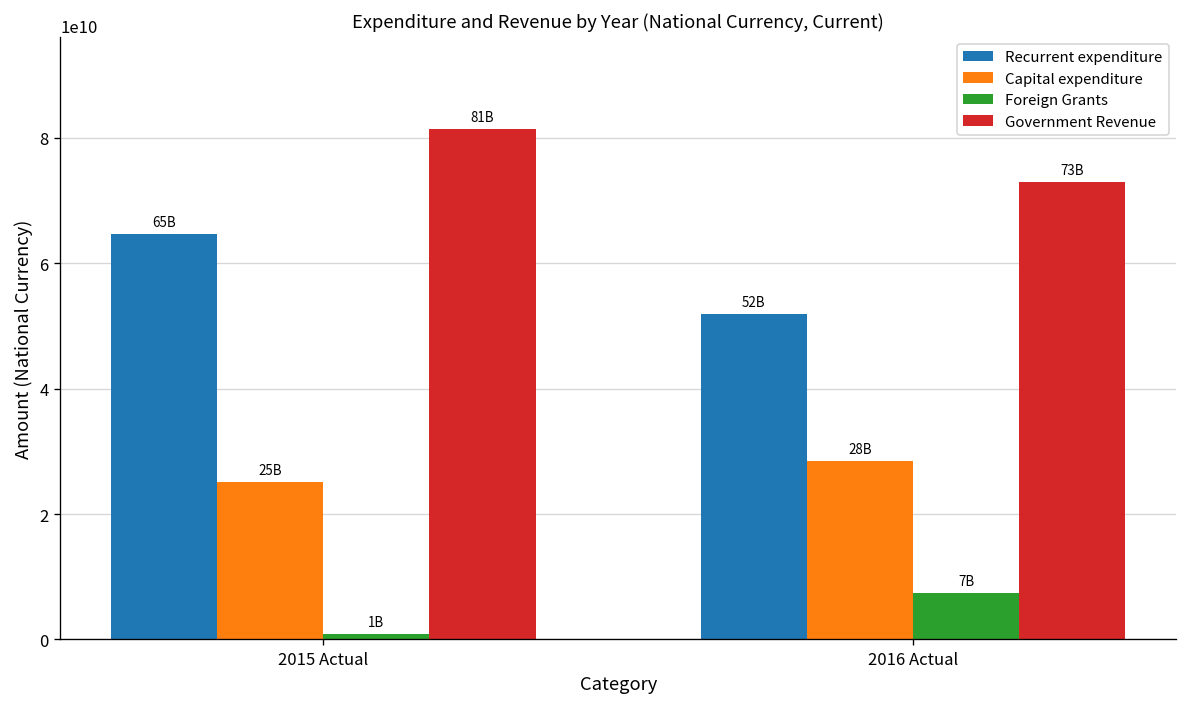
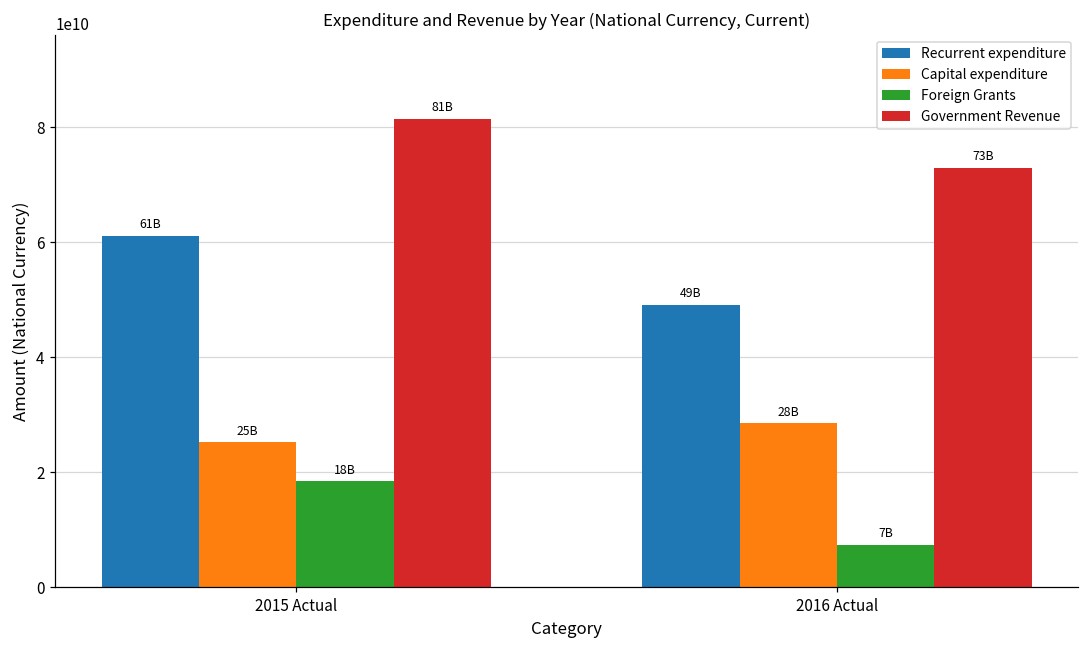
Recurrent expenditure, 2015 Actual: 65B -> 61B
Foreign Grants, 2015 Actual: 1B -> 18B
Recurrent expenditure, 2016 Actual: 52B -> 49B
